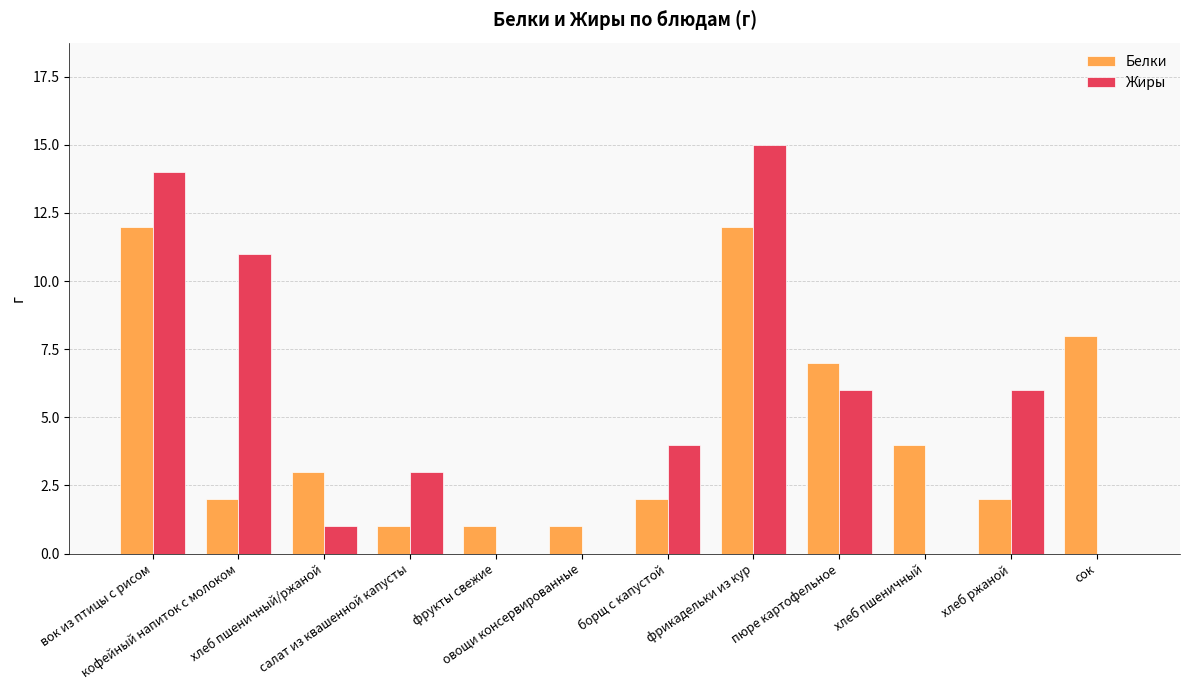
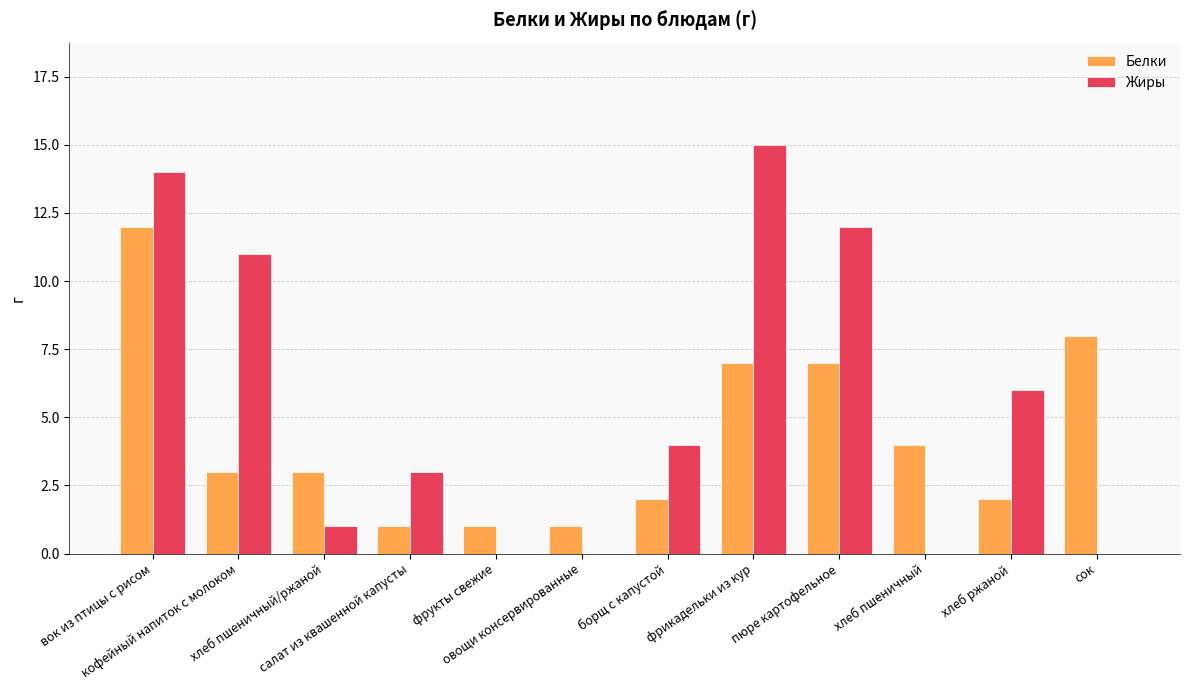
Белки, кофейный напиток с молоком: 2 -> 3
Белки, фрикадельки из кур: 12 -> 7
Жиры, пюре картофельное: 6 -> 12
